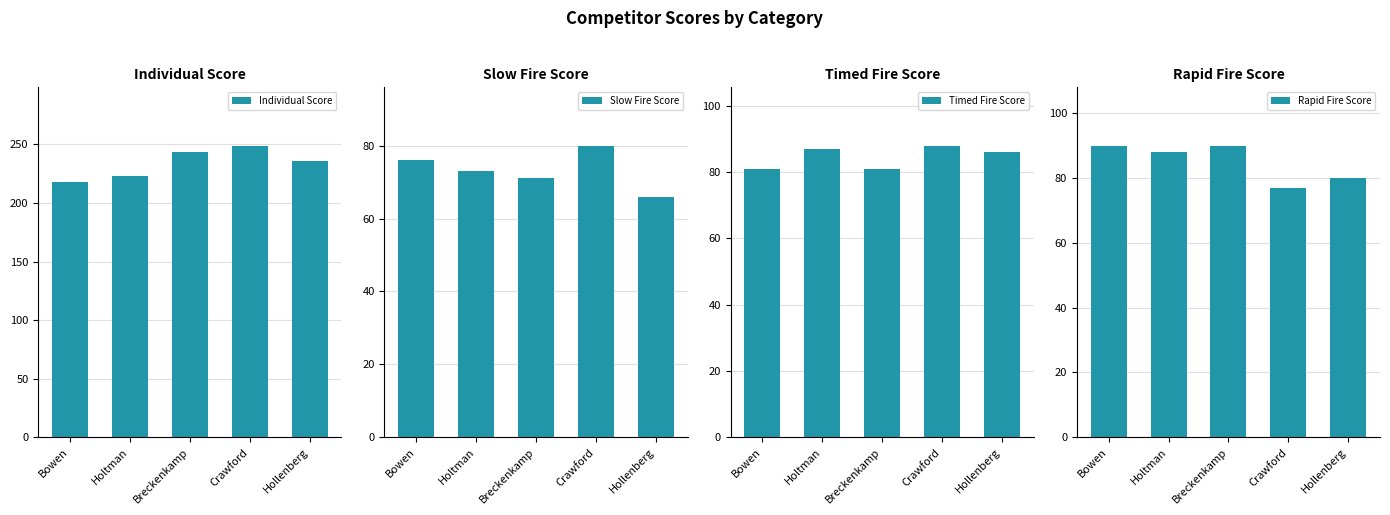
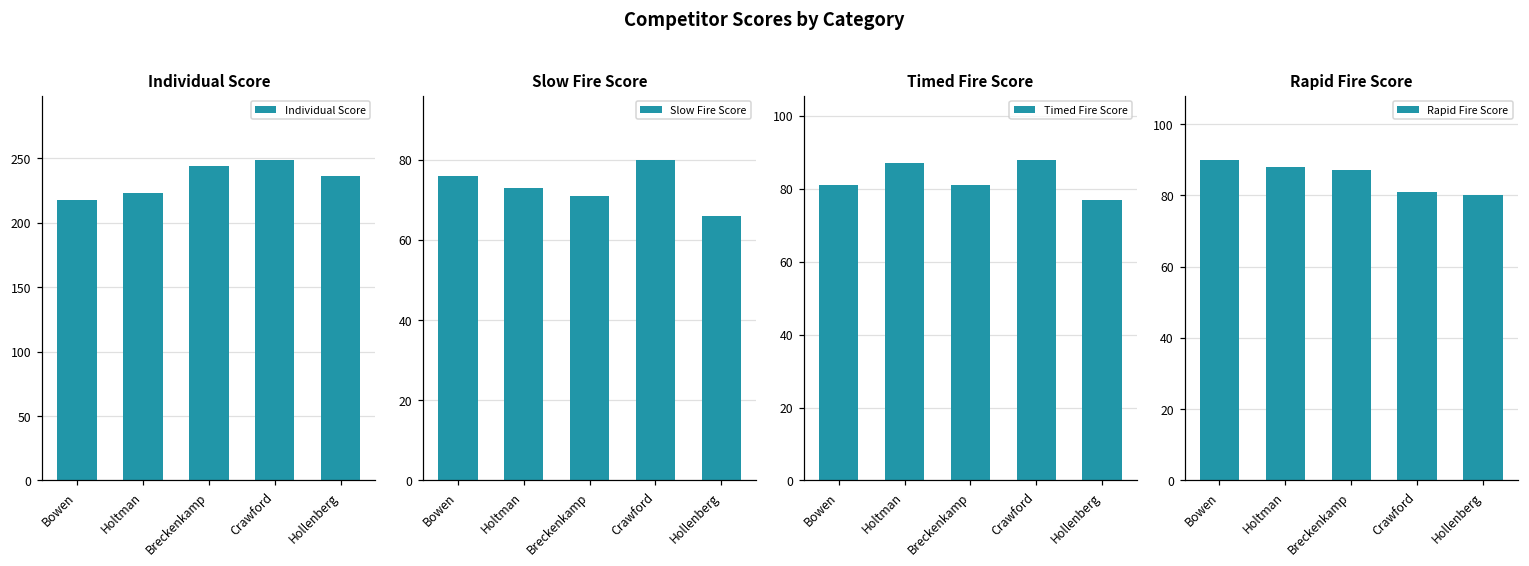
Timed Fire Score, Hollenberg: 86 -> 77
Rapid Fire Score, Breckenkamp: 90 -> 87
Rapid Fire Score, Crawford: 77 -> 81
